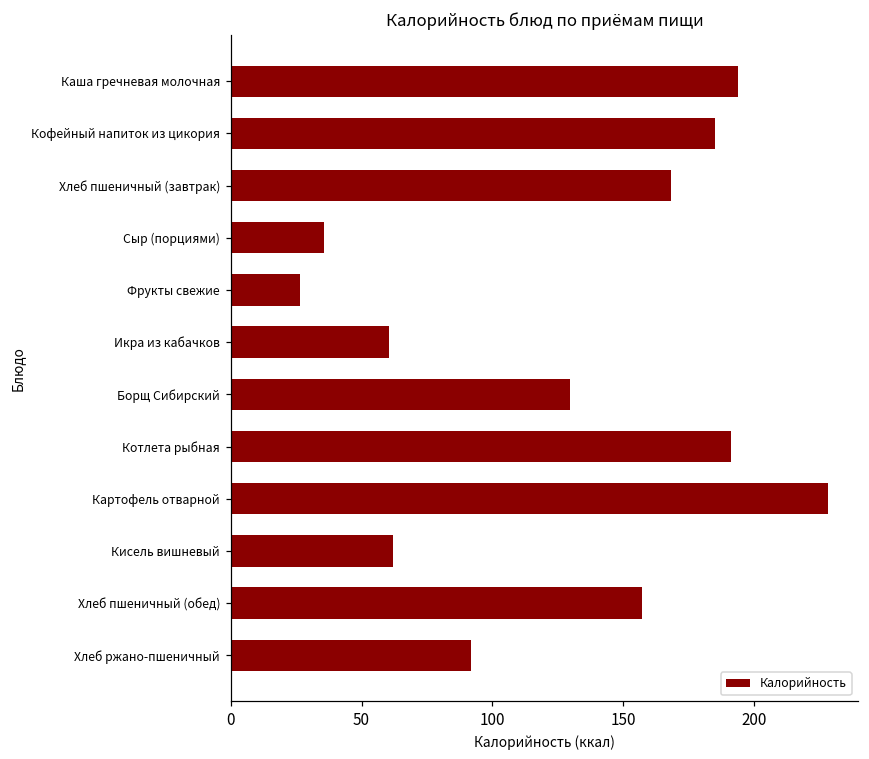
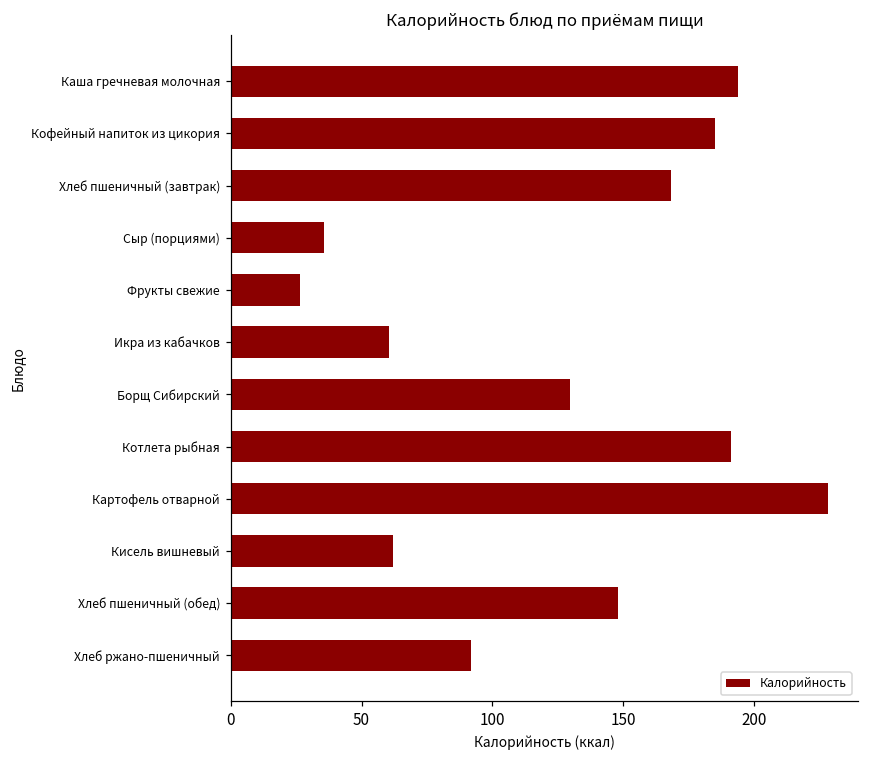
Хлеб пшеничный (обед): 157 -> 148
